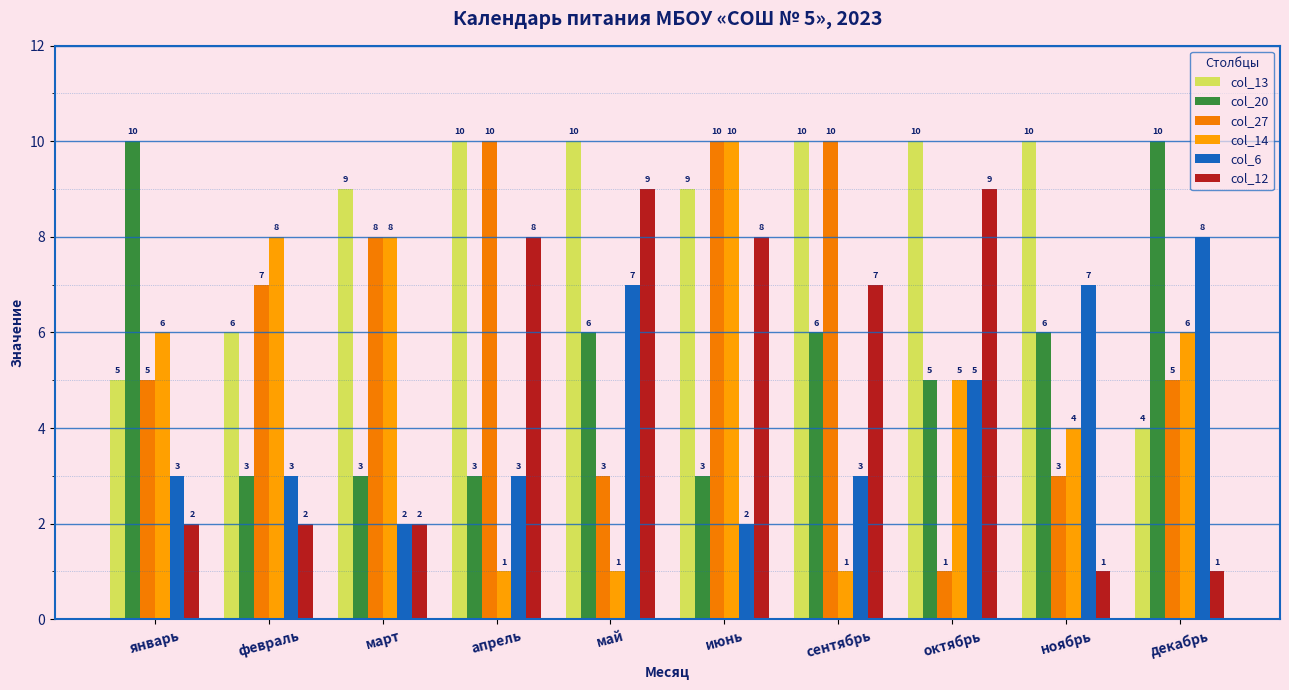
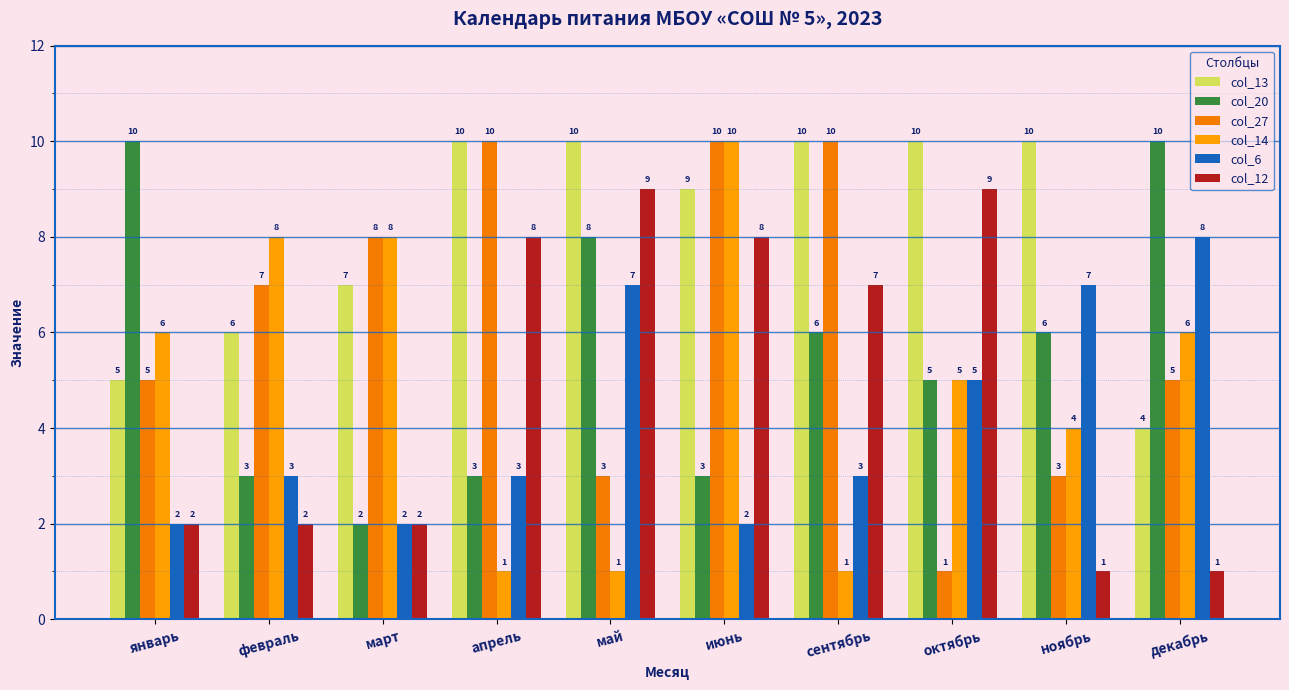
col_6, январь: 3 -> 2
col_13, март: 9 -> 7
col_20, март: 3 -> 2
col_20, май: 6 -> 8
